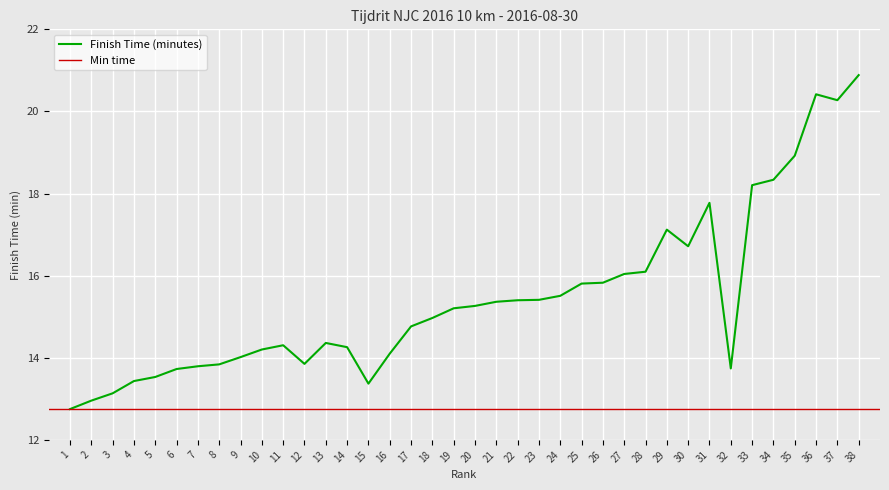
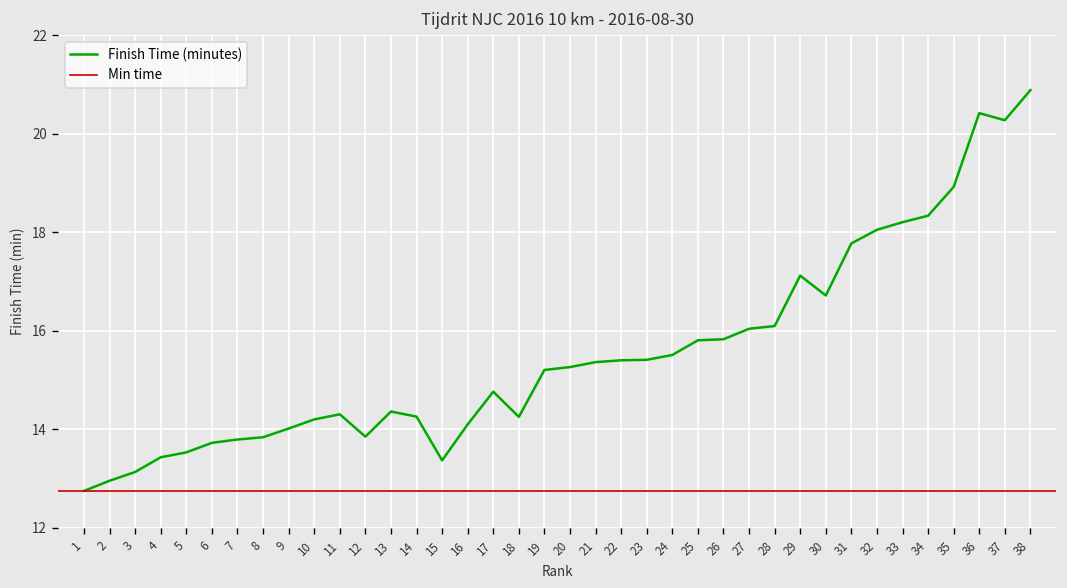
18: 15.0 -> 14.3
32: 13.7 -> 18.1
